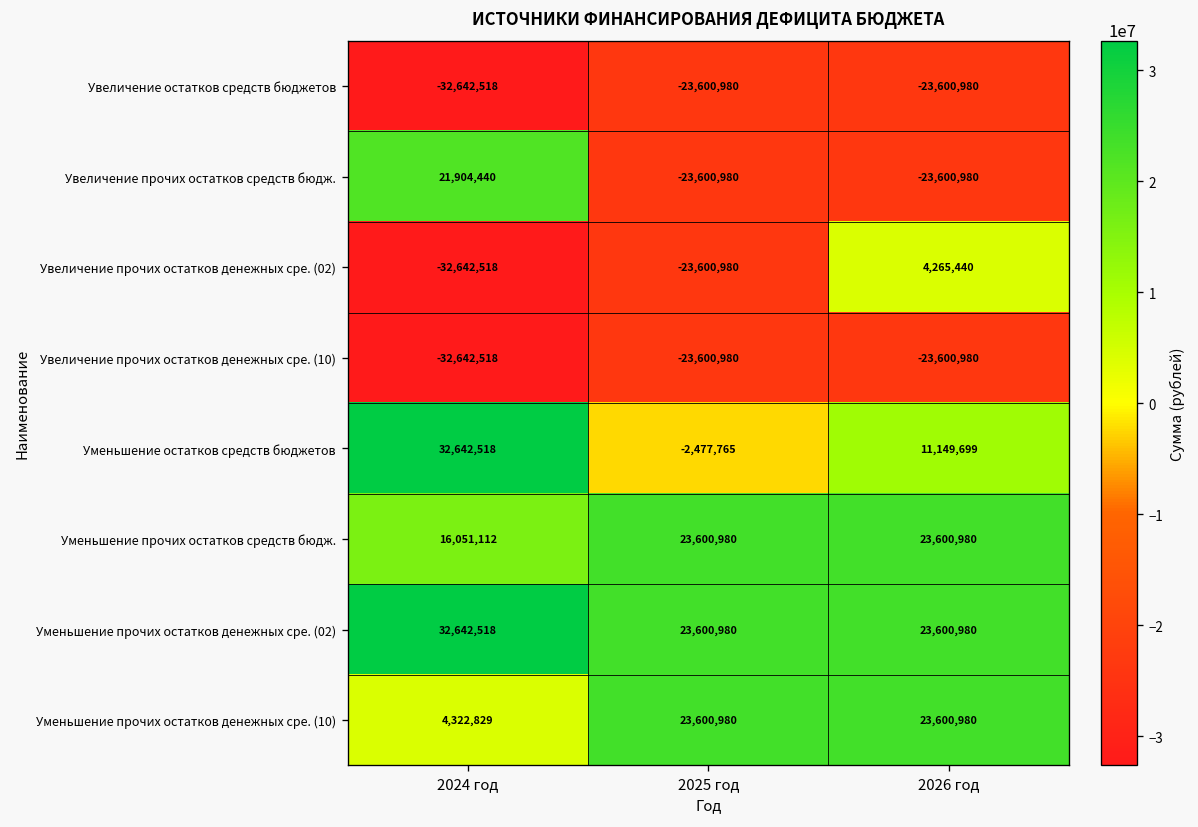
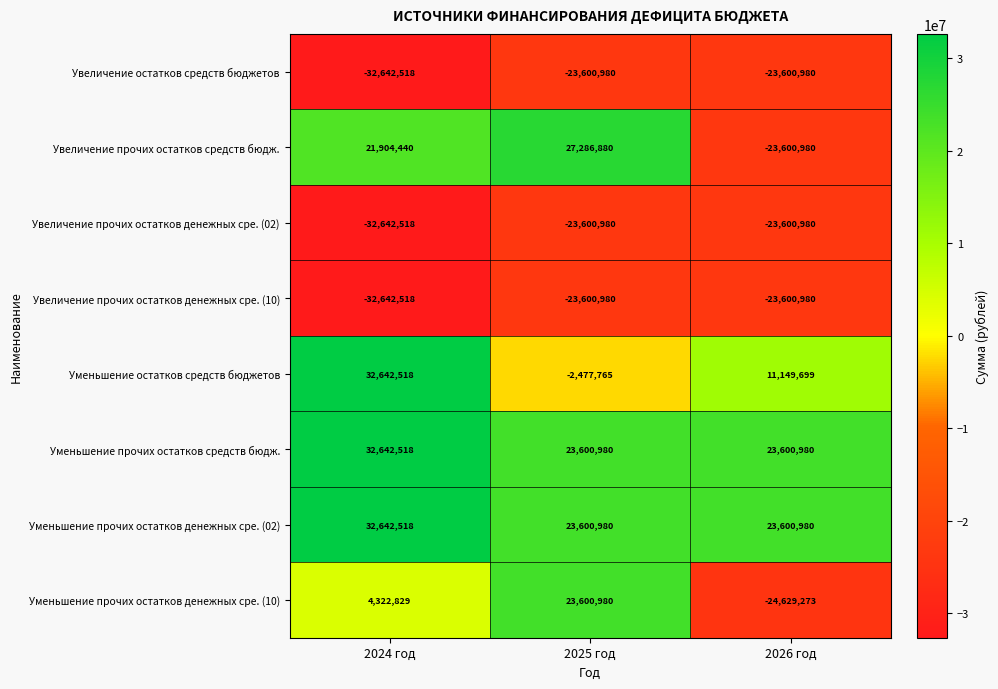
Увеличение прочих остатков средств бюдж., 2025 год: -23,600,980 -> 27,286,880
Увеличение прочих остатков денежных сре. (02), 2026 год: 4,265,440 -> -23,600,980
Уменьшение прочих остатков средств бюдж., 2024 год: 16,051,112 -> 32,642,518
Уменьшение прочих остатков денежных сре. (10), 2026 год: 23,600,980 -> -24,629,273
